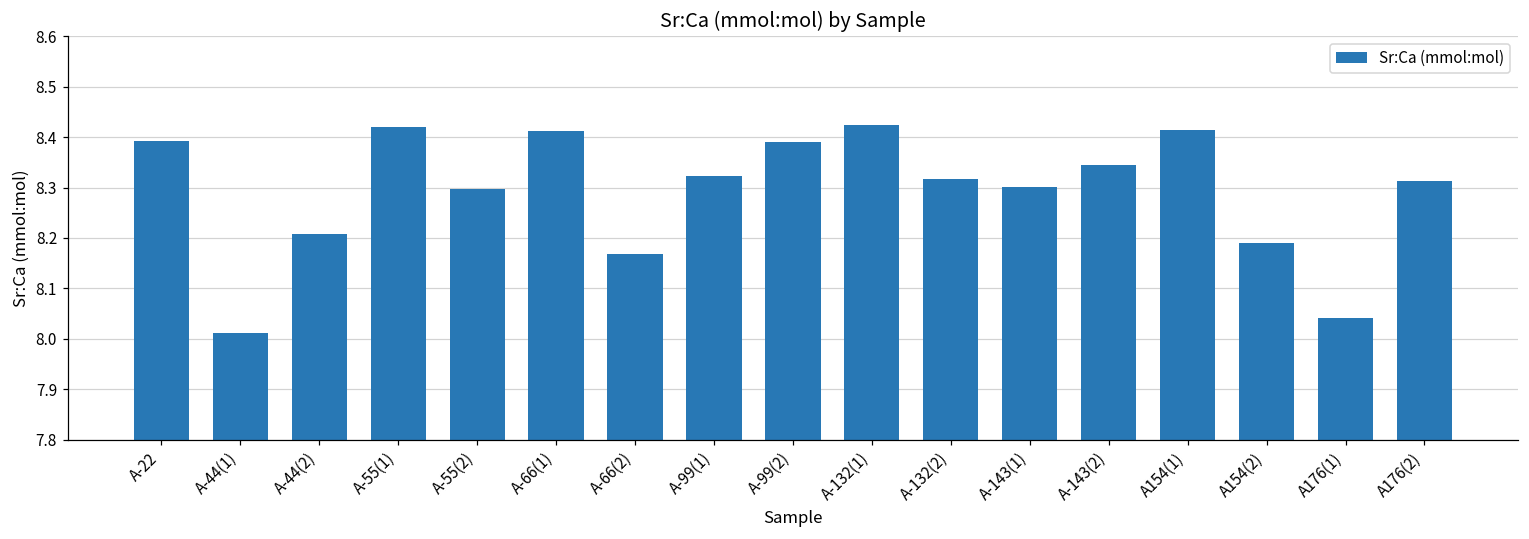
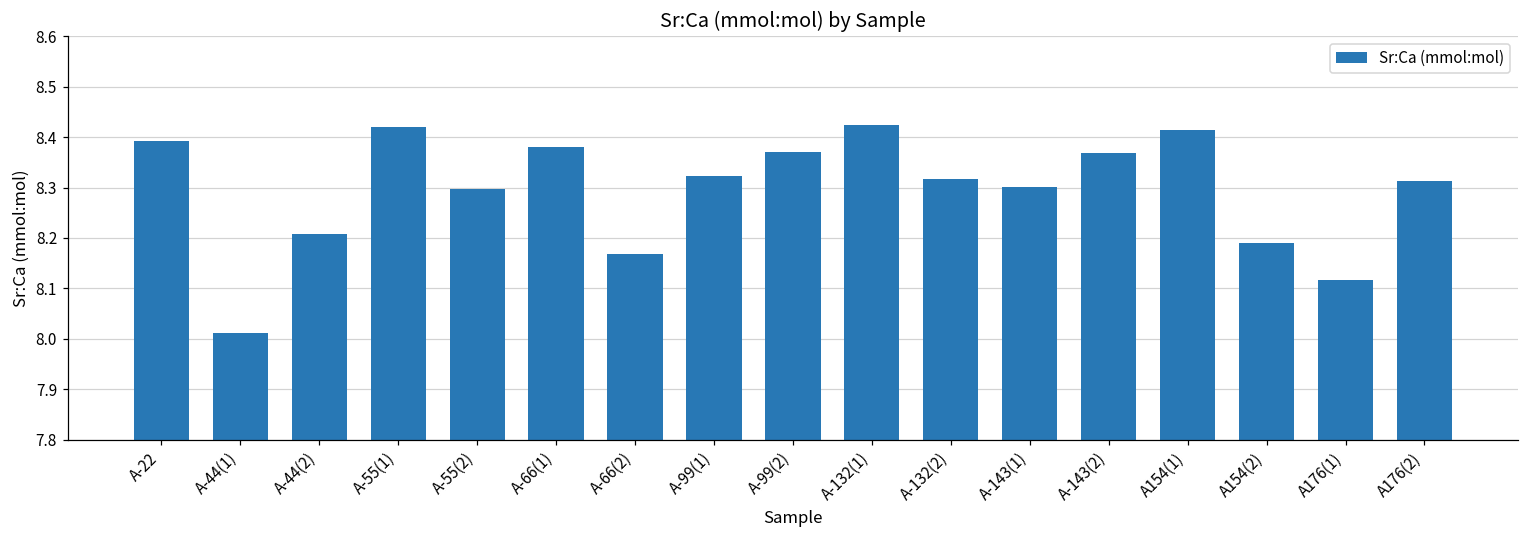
A-66(1): 8.41 -> 8.38
A-99(2): 8.39 -> 8.37
A-143(2): 8.34 -> 8.37
A176(1): 8.04 -> 8.12
